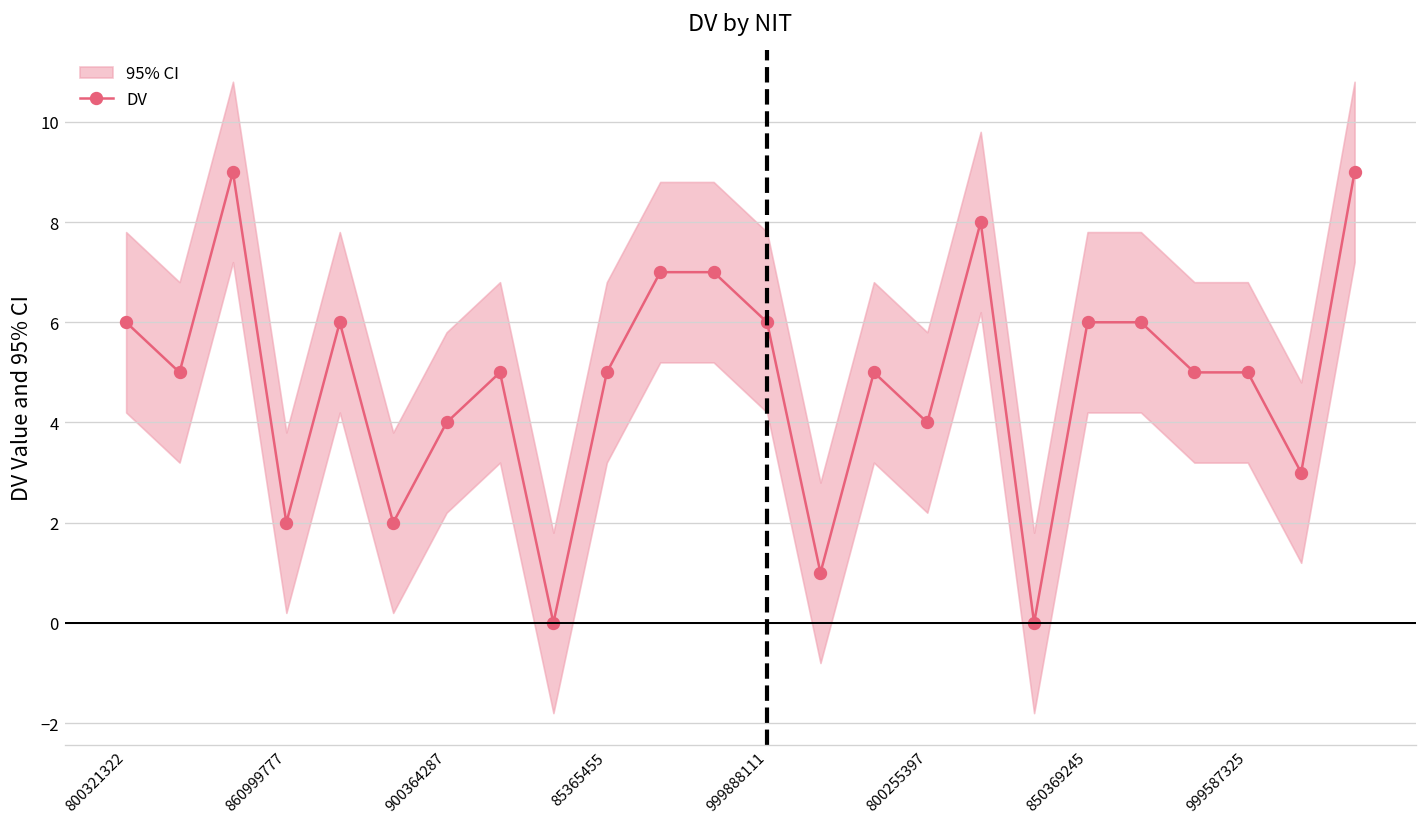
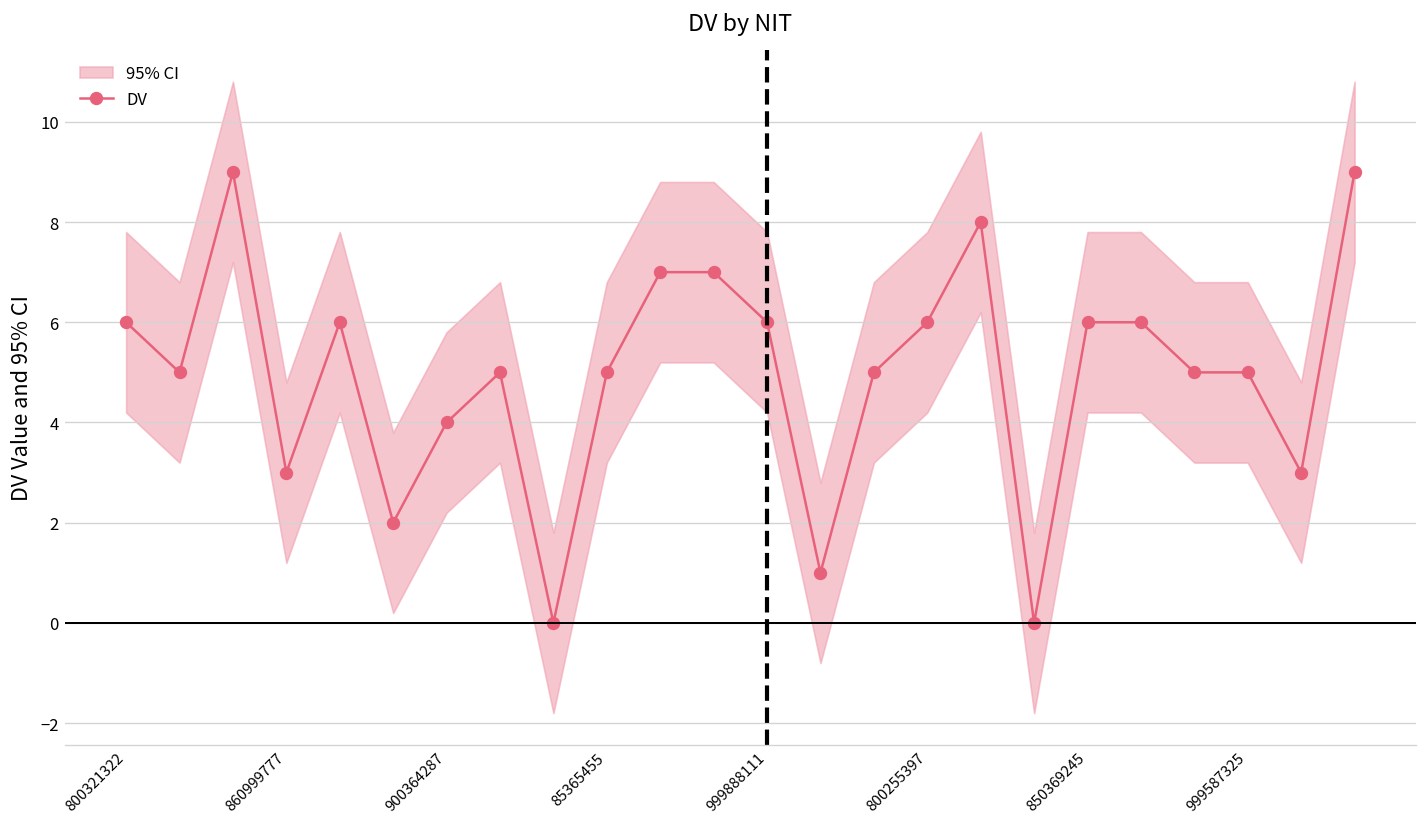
DV, 860999777: 2 -> 3
DV, 800255397: 4 -> 6
